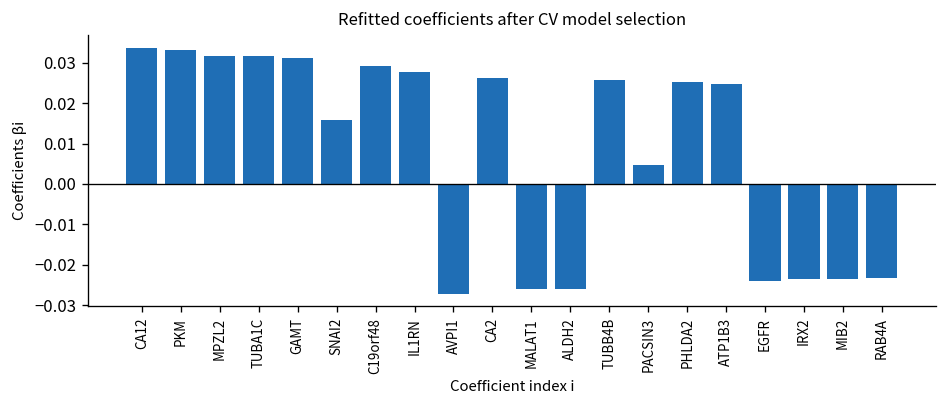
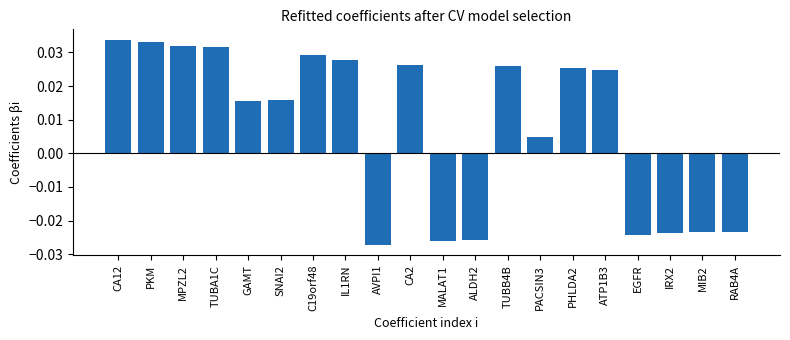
GAMT: 0.031 -> 0.016
